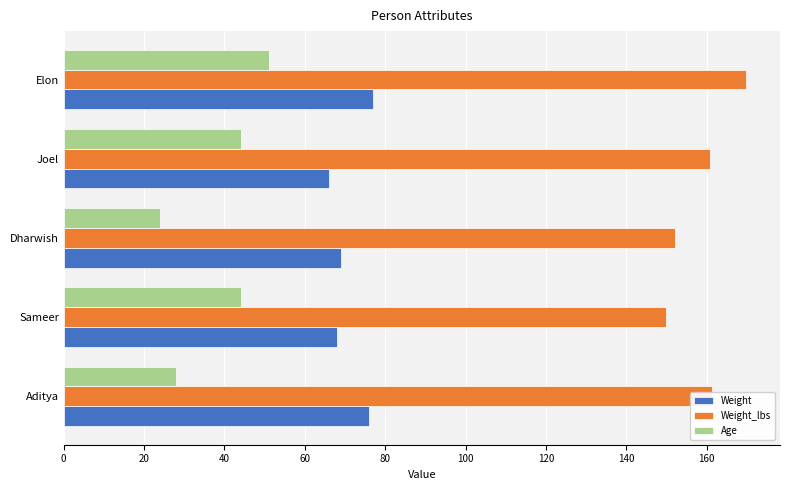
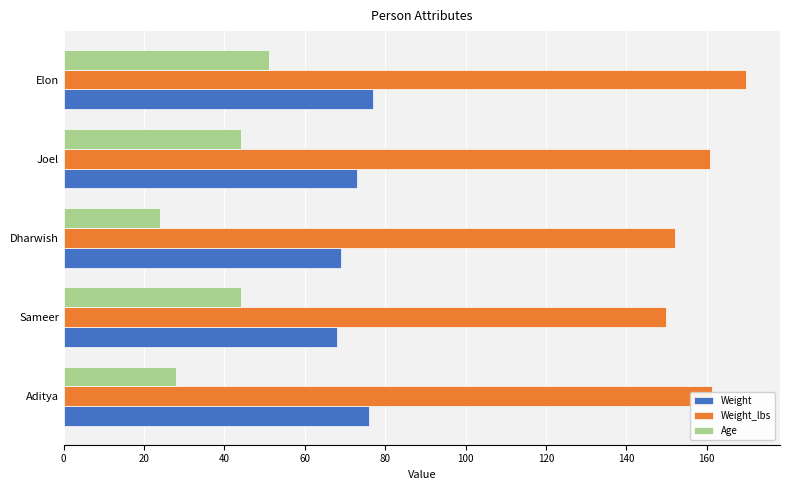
Weight, Joel: 66 -> 73
